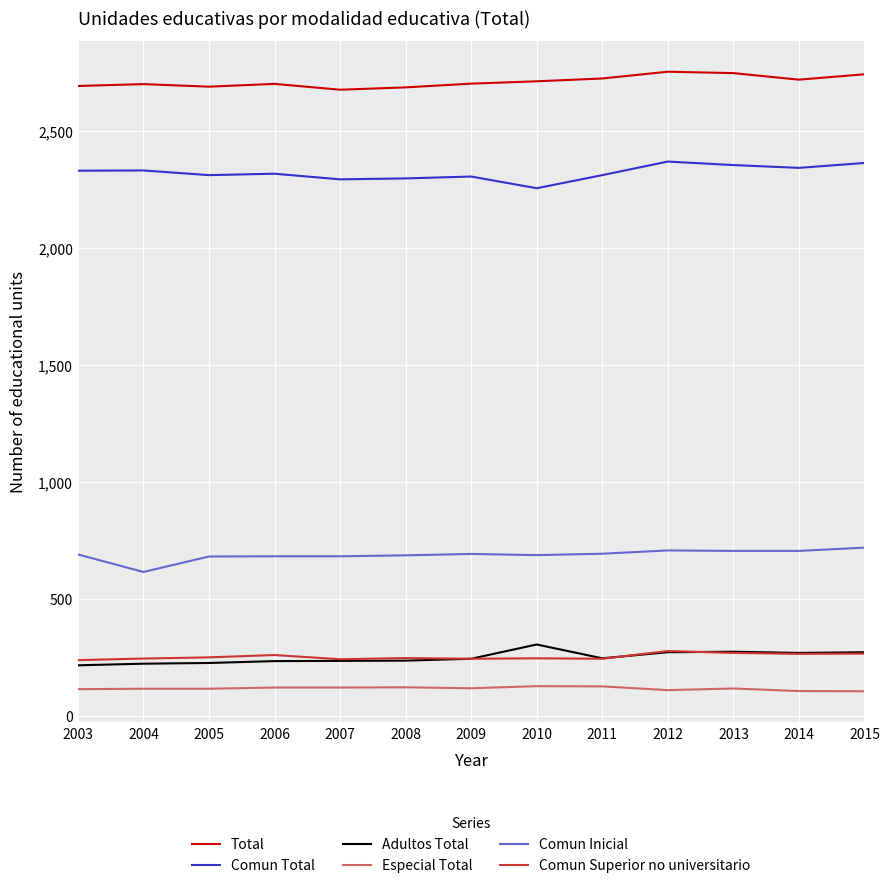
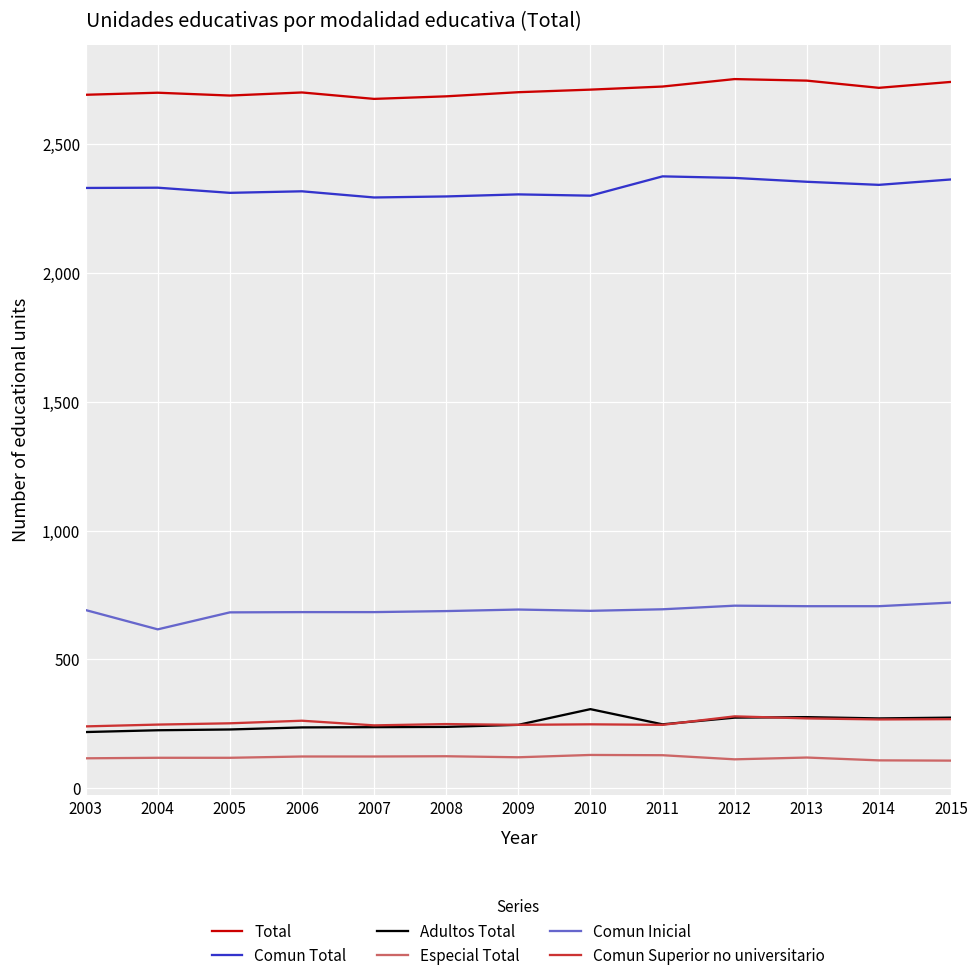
Comun Total, 2010: 2,260 -> 2,300
Comun Total, 2011: 2,310 -> 2,380
